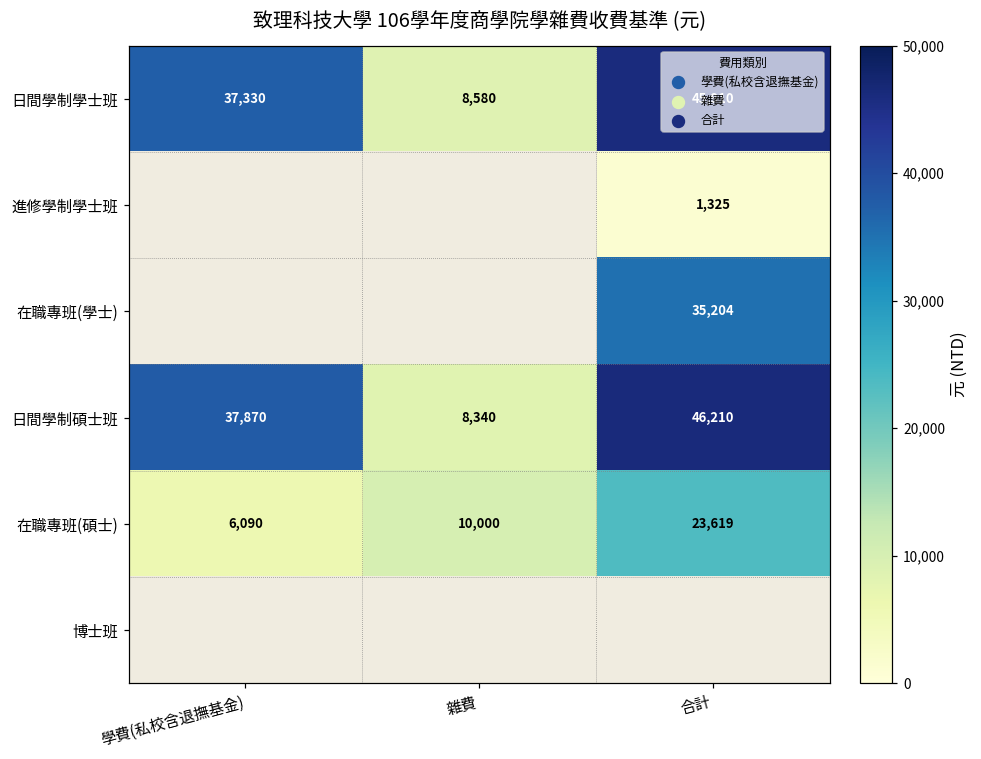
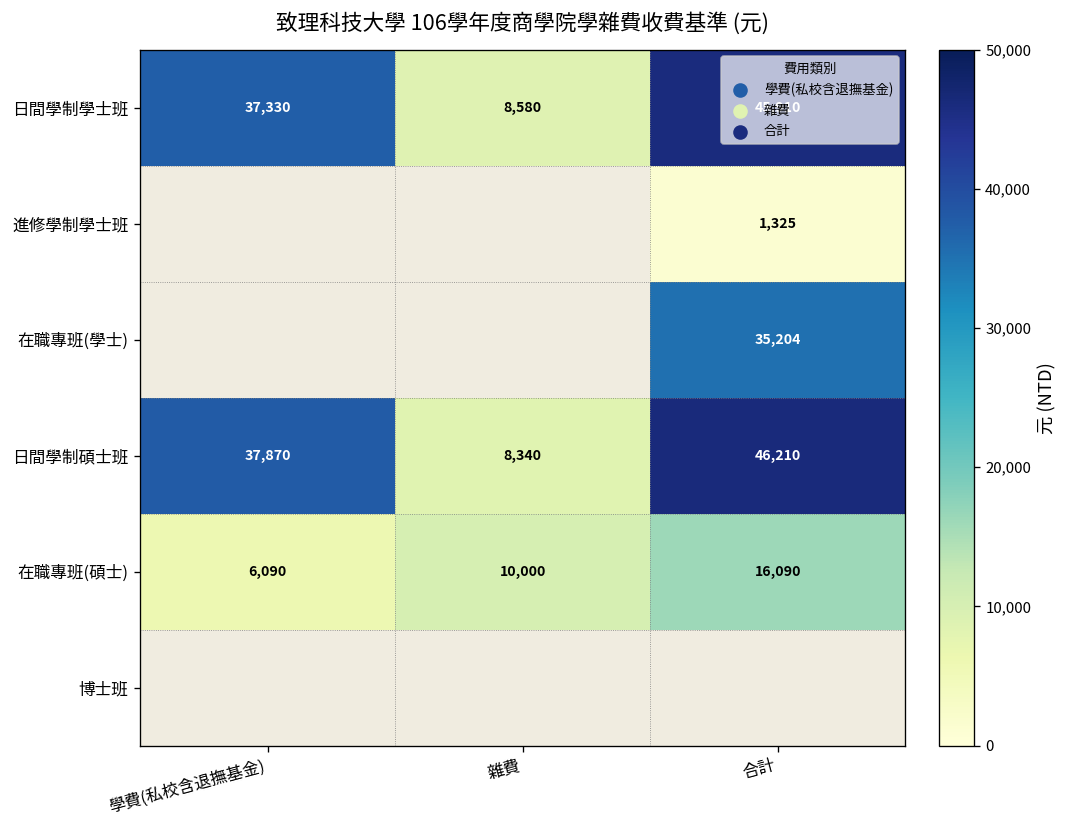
在職專班(碩士), 合計: 23,619 -> 16,090
